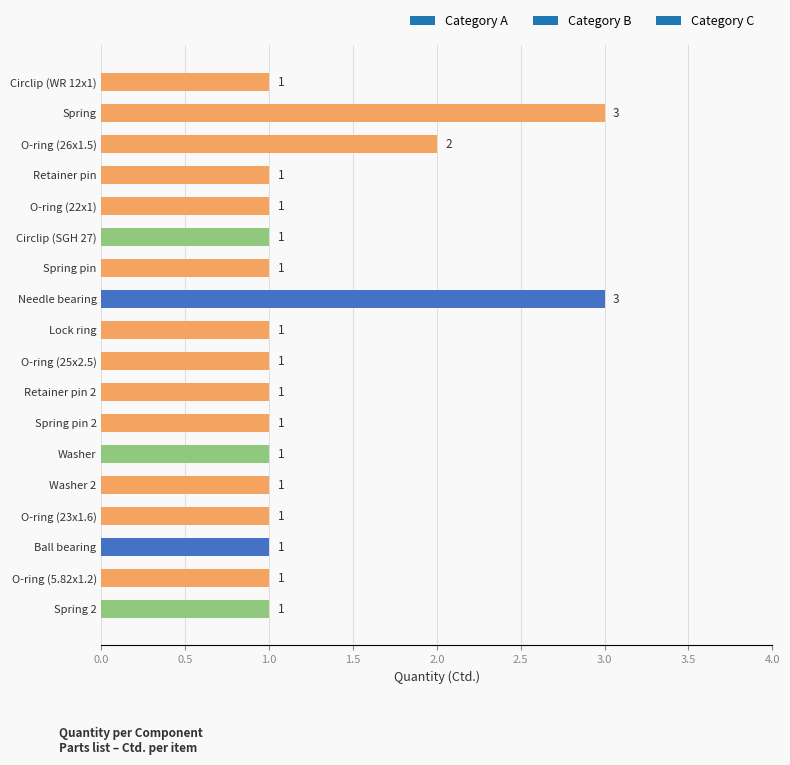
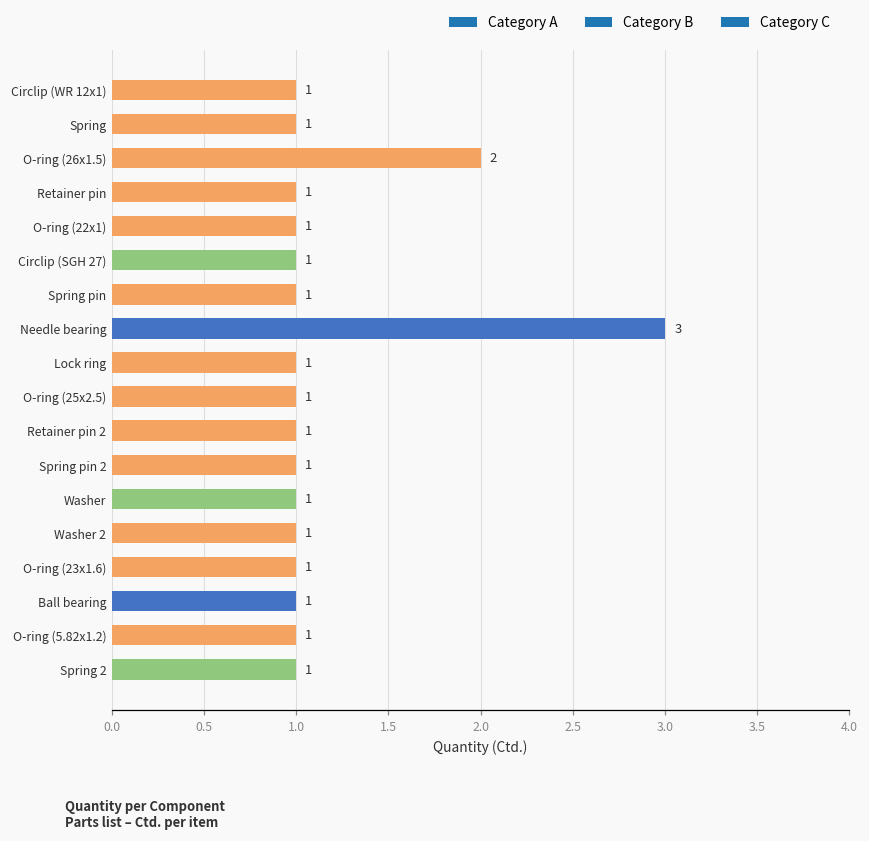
Spring: 3 -> 1
